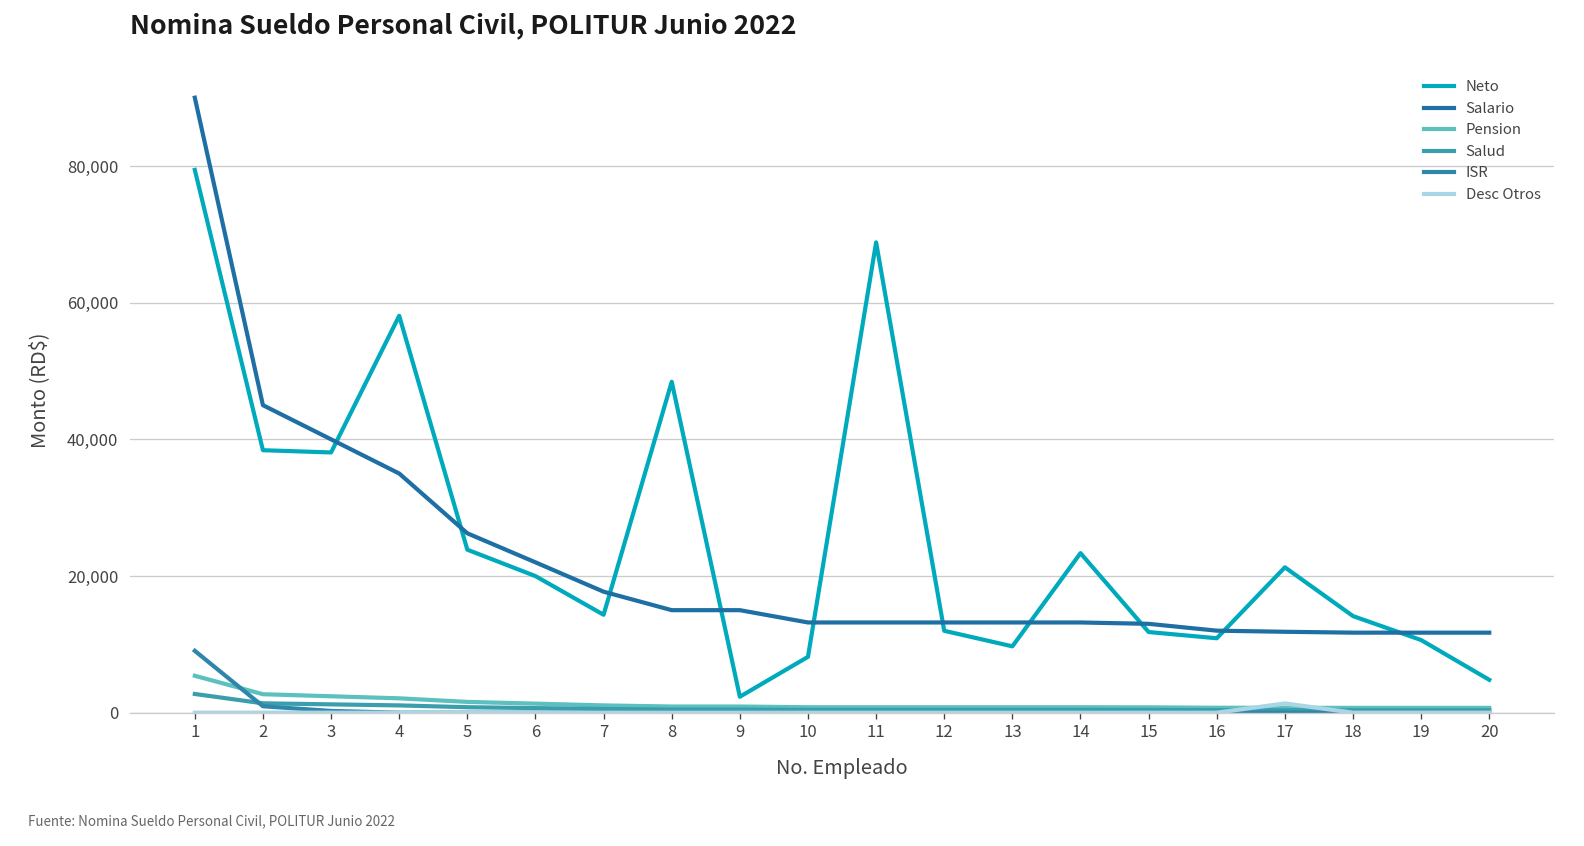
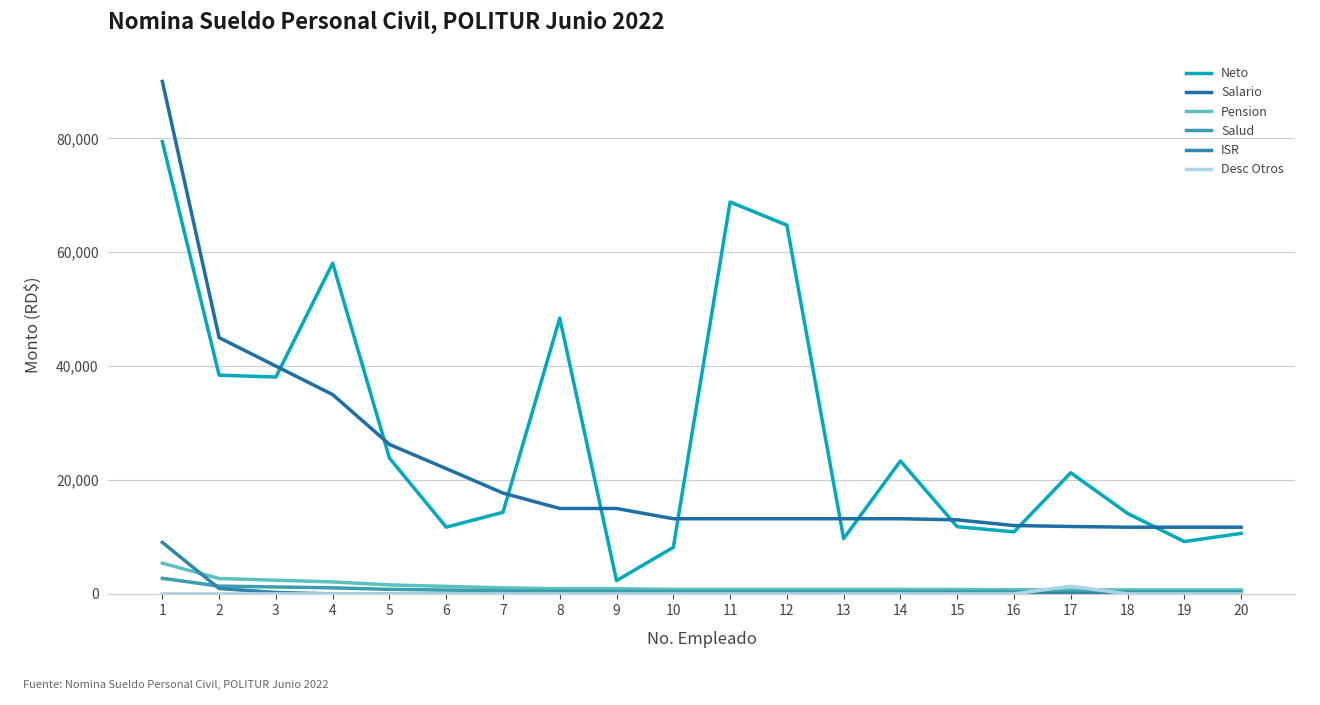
Neto, 6: 20,000 -> 12,000
Neto, 12: 12,000 -> 65,000
Neto, 19: 11,000 -> 9,000
Neto, 20: 5,000 -> 11,000
